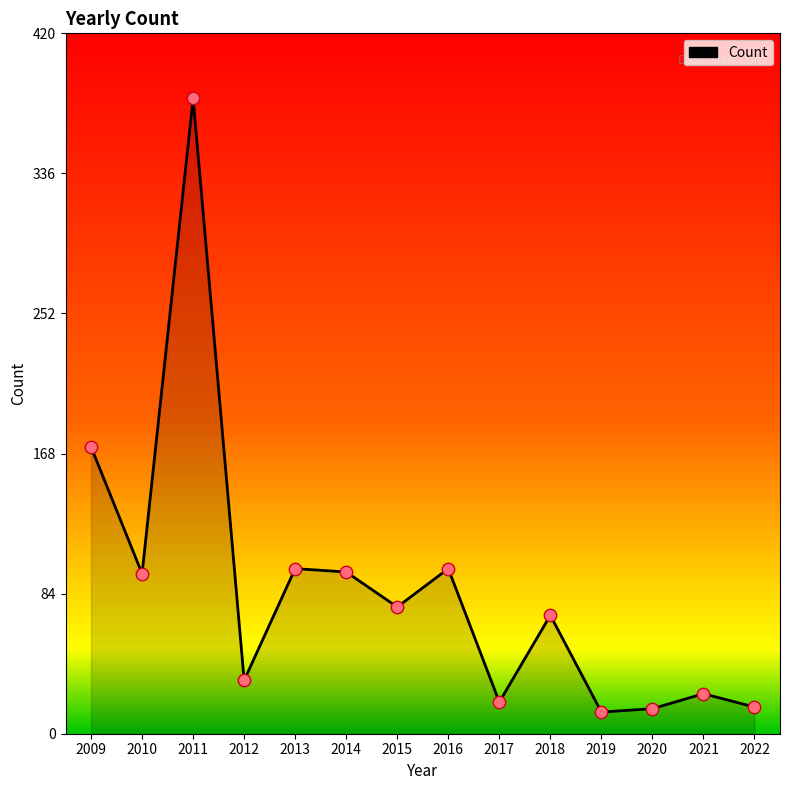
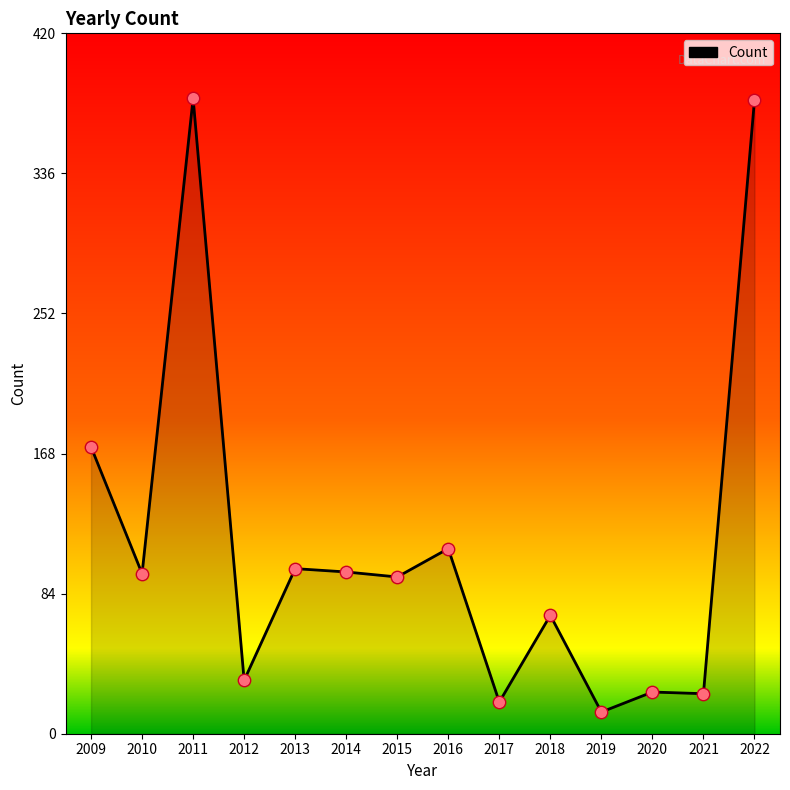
2015: 76 -> 94
2016: 99 -> 111
2020: 15 -> 25
2022: 16 -> 380
